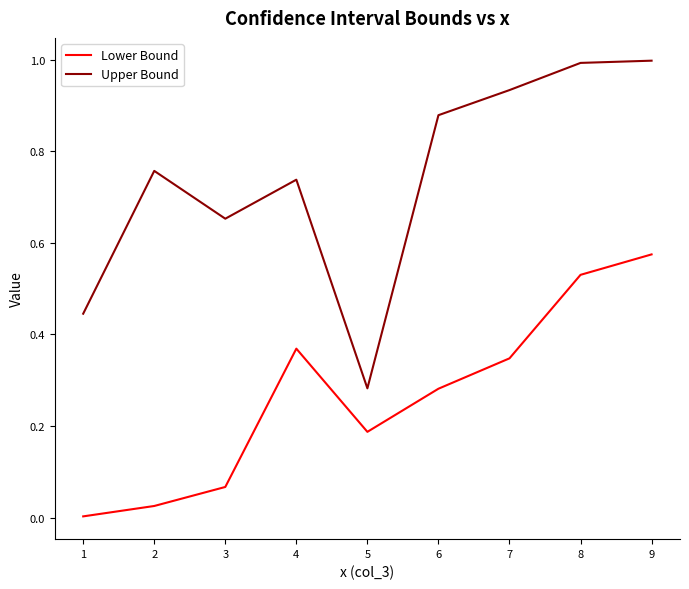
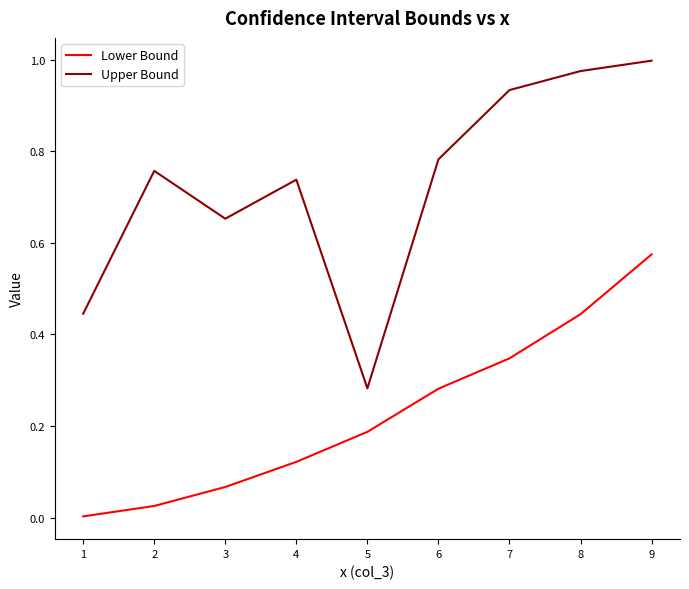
Lower Bound, 4: 0.37 -> 0.12
Upper Bound, 6: 0.88 -> 0.78
Lower Bound, 8: 0.53 -> 0.44
Upper Bound, 8: 0.99 -> 0.97
